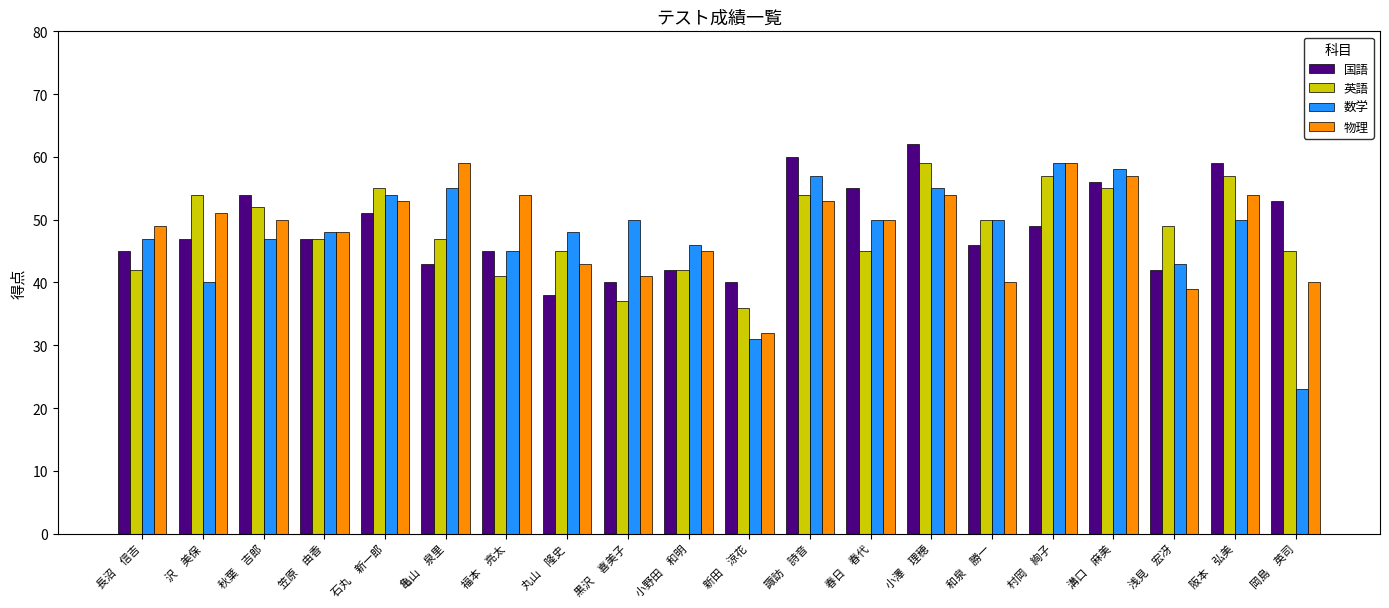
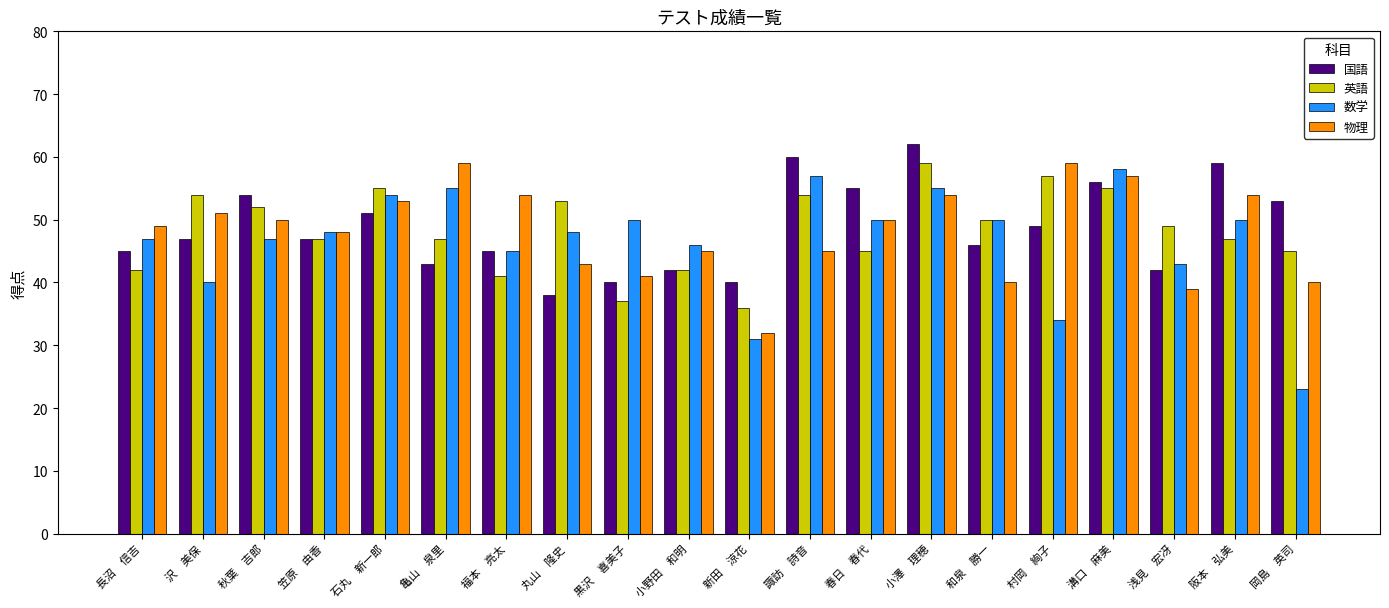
英語, 丸山 隆史: 45 -> 53
物理, 諏訪 詩音: 53 -> 45
数学, 村岡 絢子: 59 -> 34
英語, 阪本 弘美: 57 -> 47
